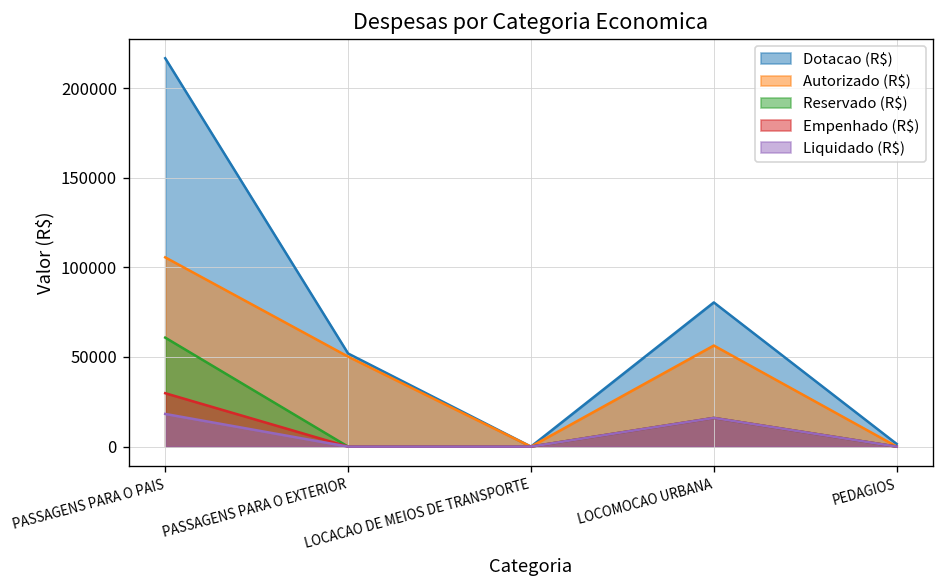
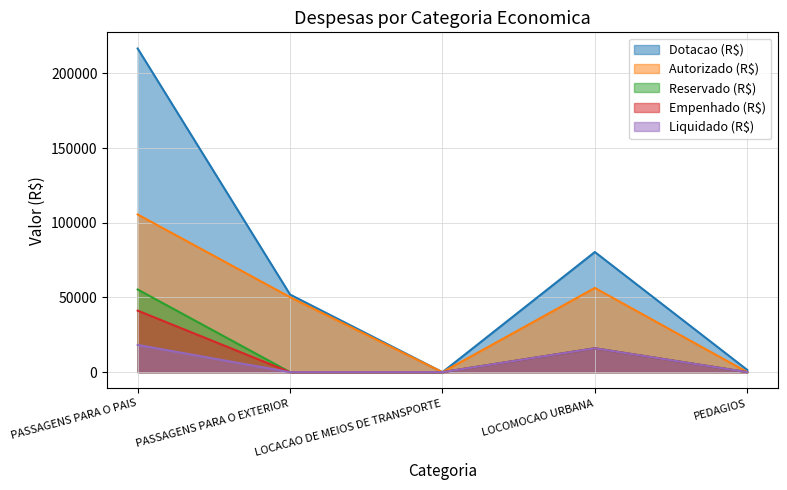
Reservado (R$), PASSAGENS PARA O PAIS: 61000 -> 55000
Empenhado (R$), PASSAGENS PARA O PAIS: 30000 -> 41000
